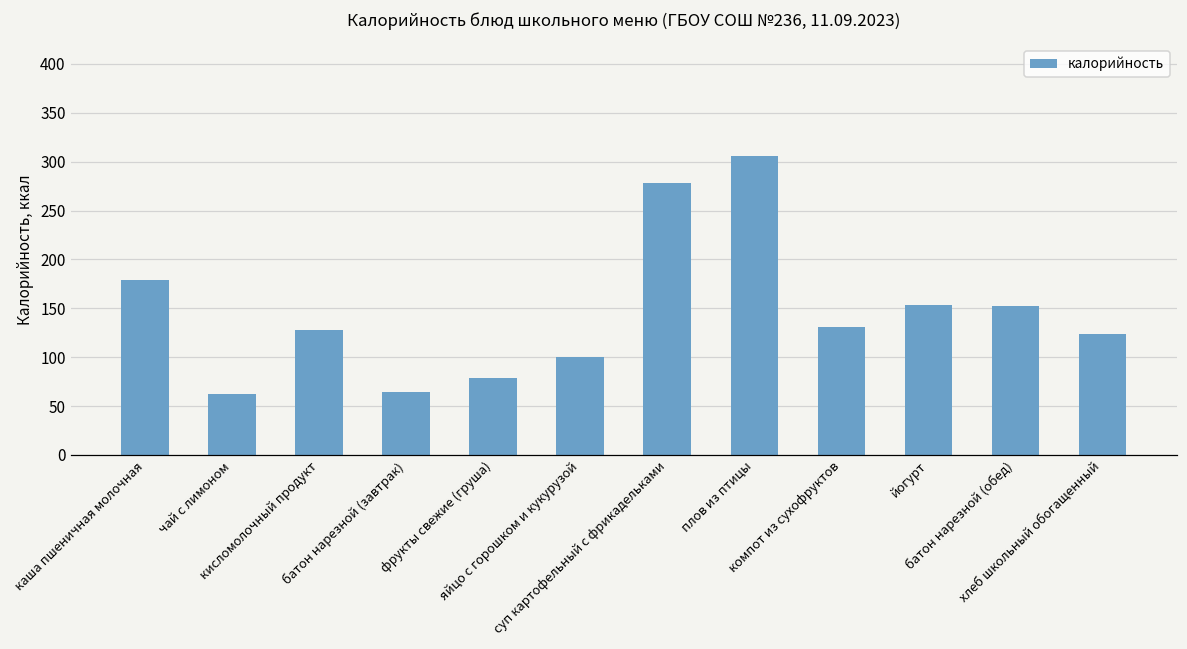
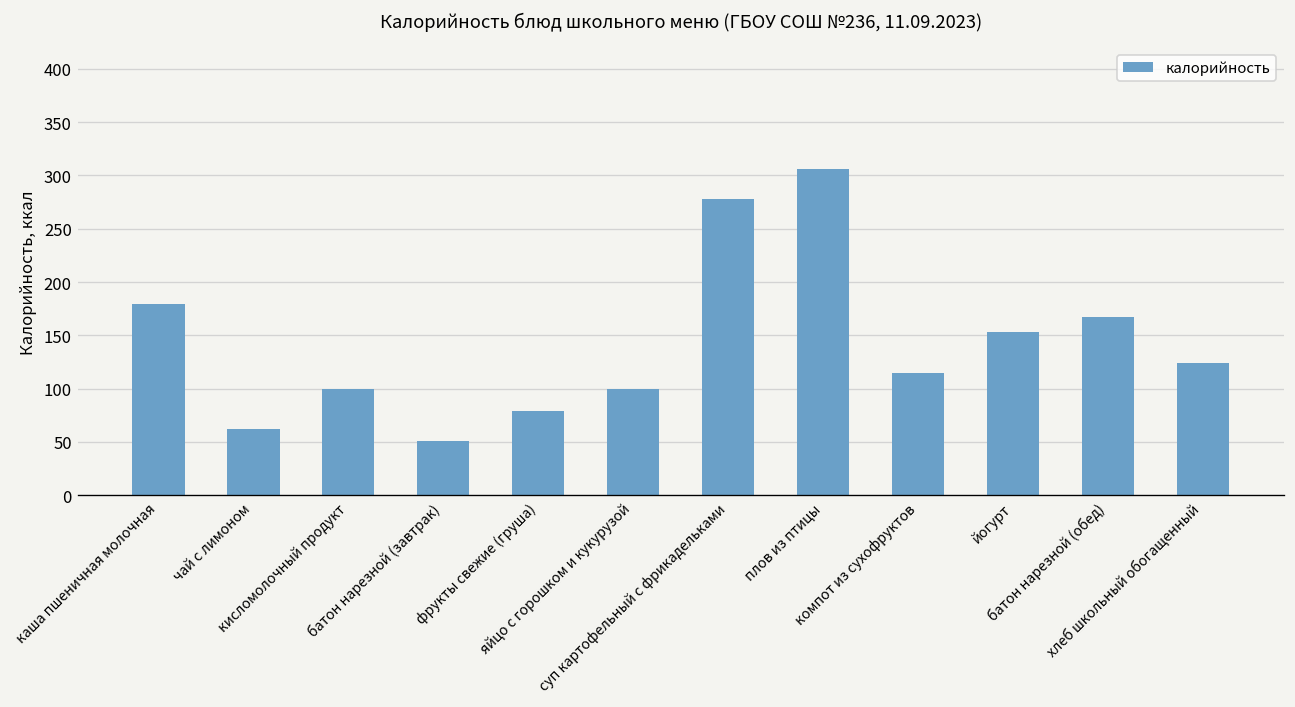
кисломолочный продукт: 130 -> 100
батон нарезной (завтрак): 60 -> 50
компот из сухофруктов: 130 -> 120
батон нарезной (обед): 150 -> 170
